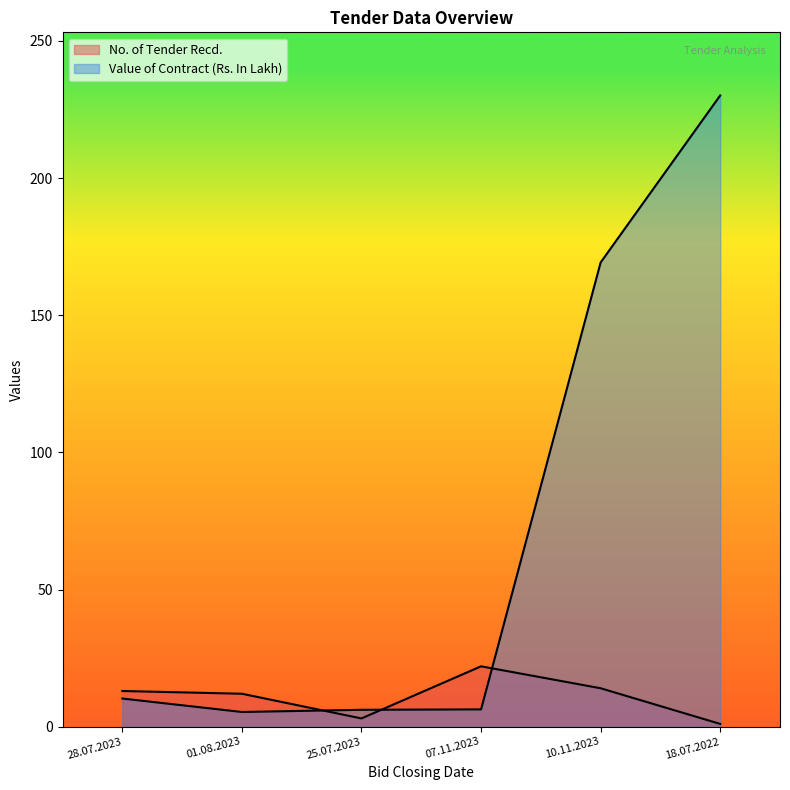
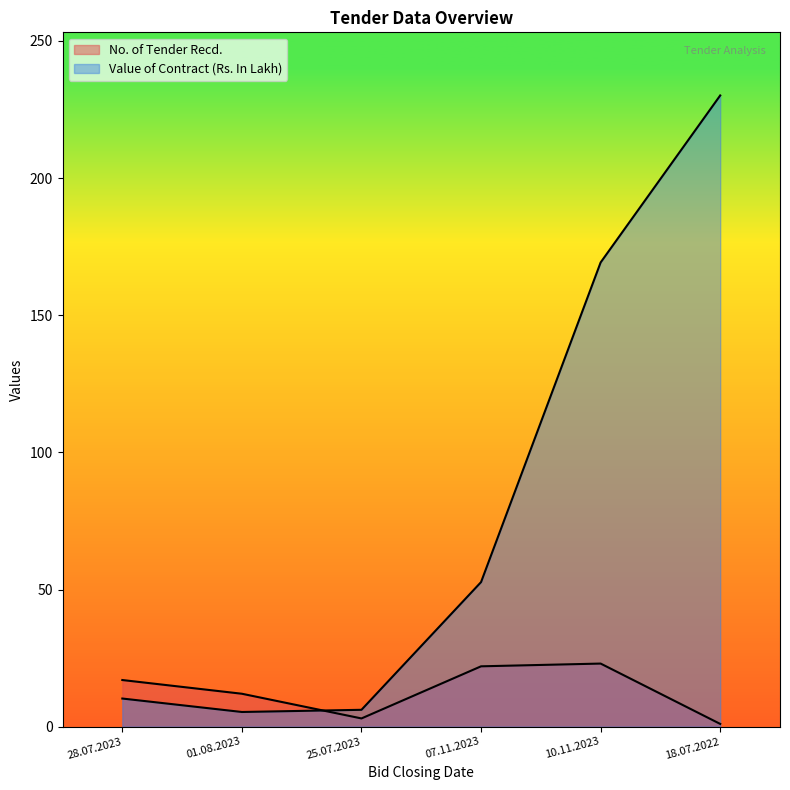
No. of Tender Recd., 28.07.2023: 13 -> 17
Value of Contract (Rs. In Lakh), 07.11.2023: 6 -> 53
No. of Tender Recd., 10.11.2023: 14 -> 23
